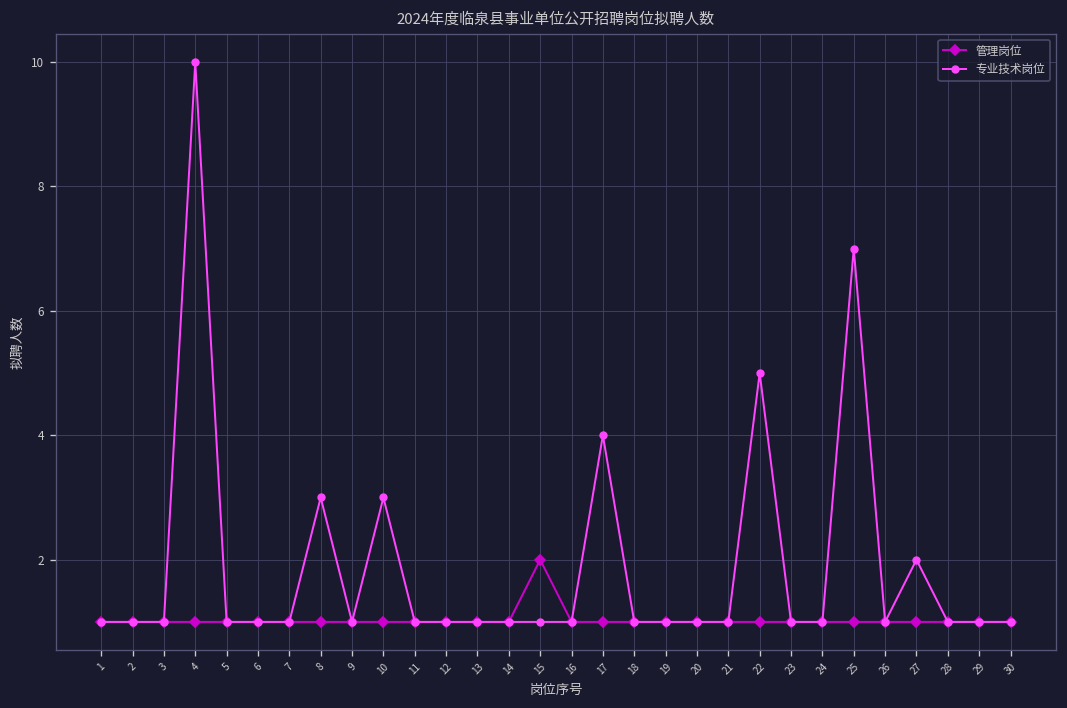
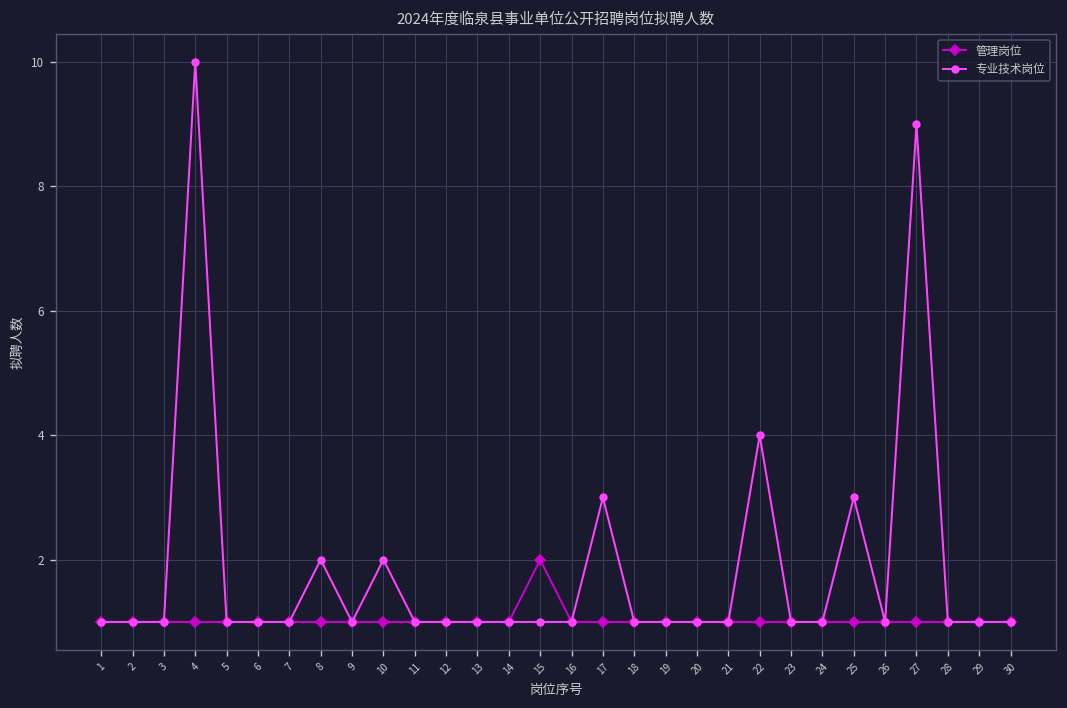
专业技术岗位, 8: 3 -> 2
专业技术岗位, 10: 3 -> 2
专业技术岗位, 17: 4 -> 3
专业技术岗位, 22: 5 -> 4
专业技术岗位, 25: 7 -> 3
专业技术岗位, 27: 2 -> 9
